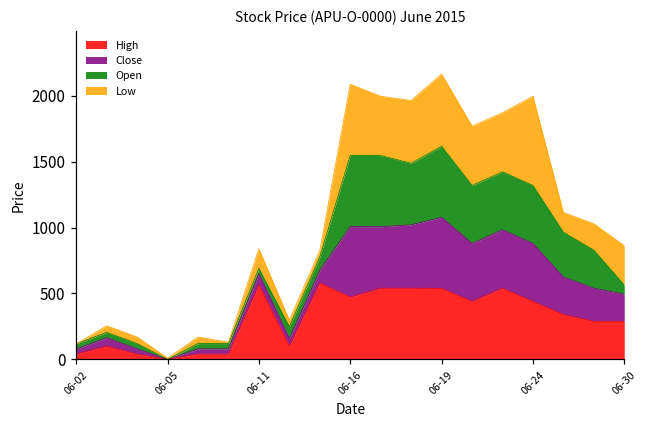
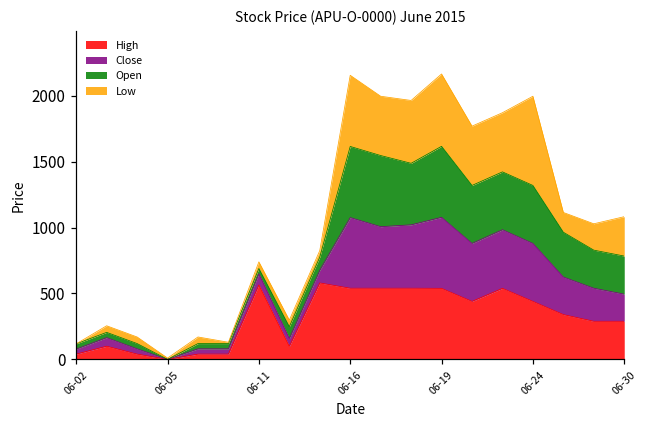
Low, 06-11: 150 -> 50
High, 06-16: 470 -> 540
Open, 06-30: 70 -> 290
